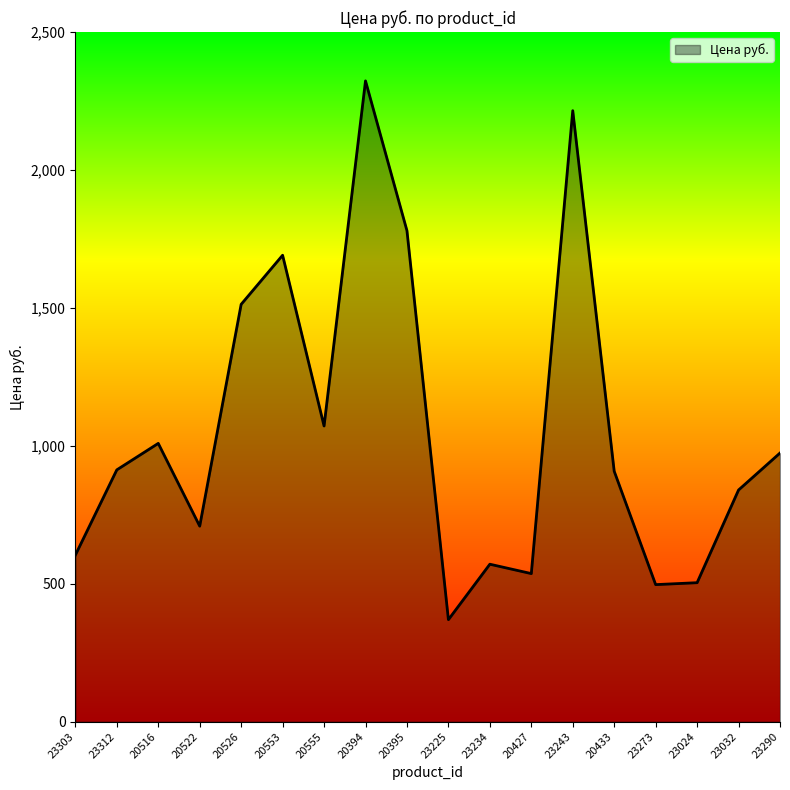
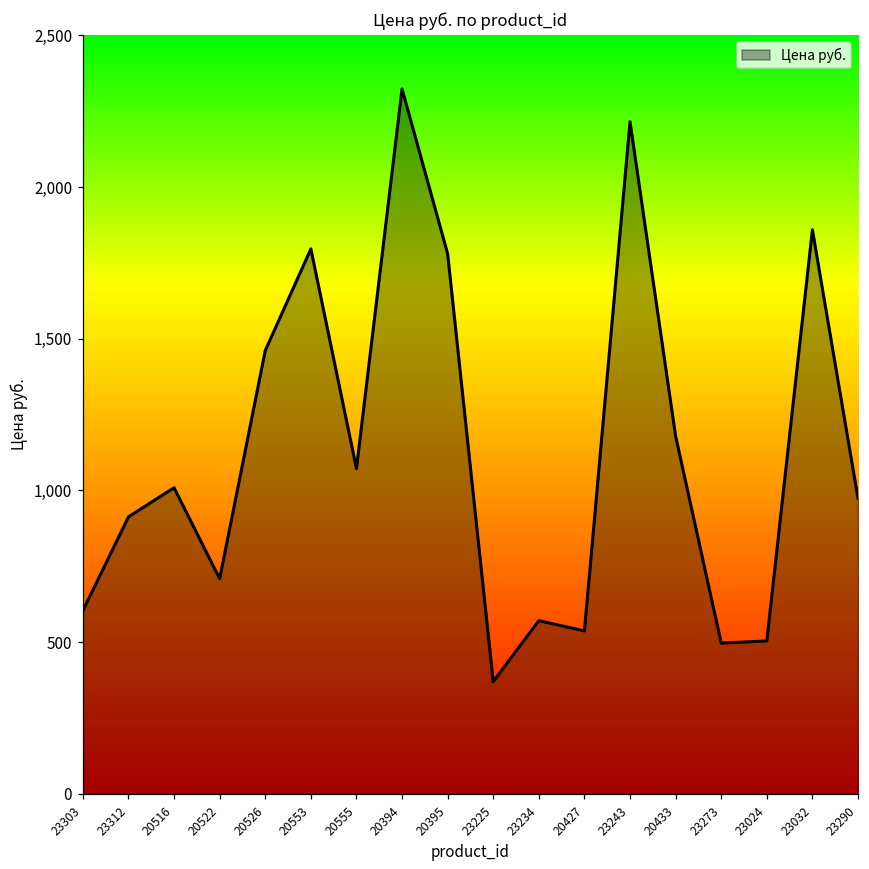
20526: 1,510 -> 1,460
20553: 1,690 -> 1,800
20433: 910 -> 1,180
23032: 840 -> 1,860
